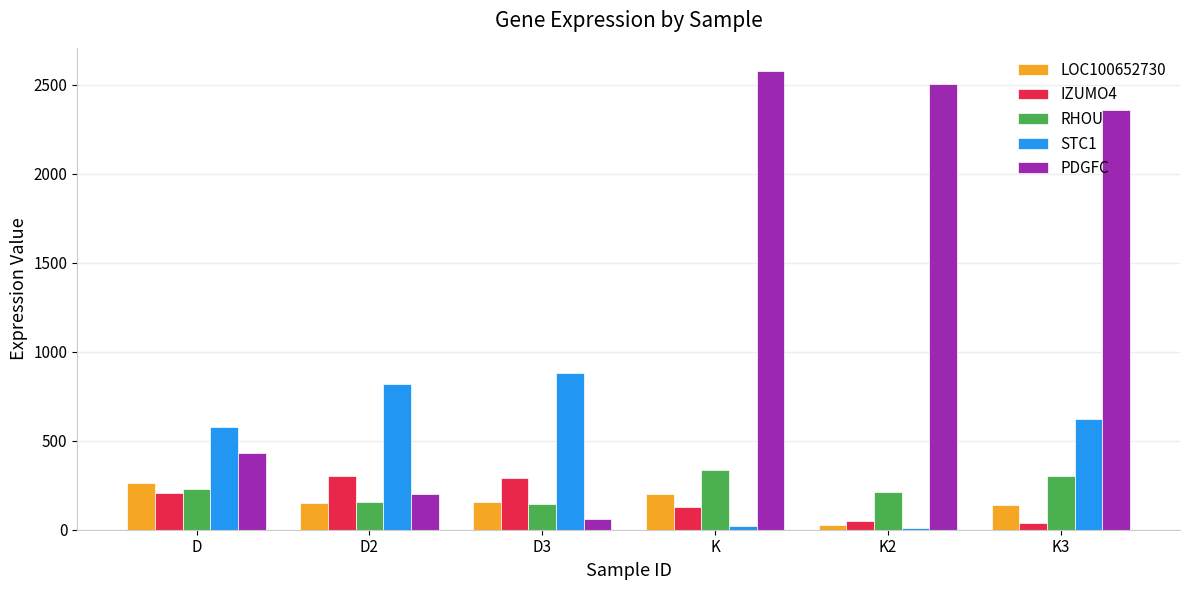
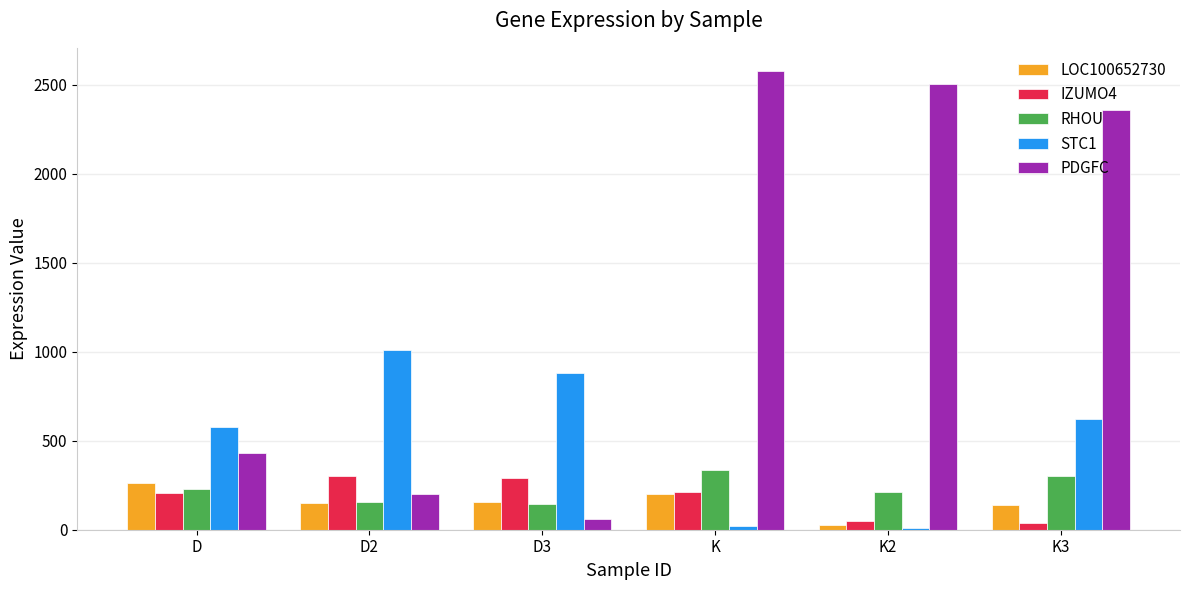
STC1, D2: 820 -> 1010
IZUMO4, K: 130 -> 210
